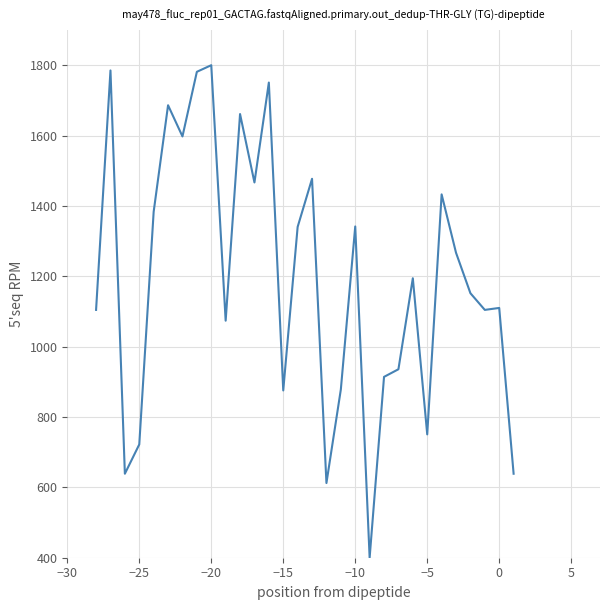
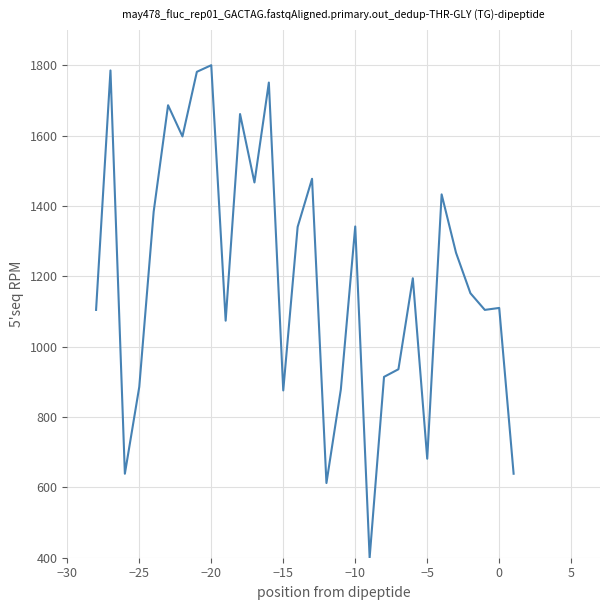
−25: 720 -> 890
−5: 750 -> 680
